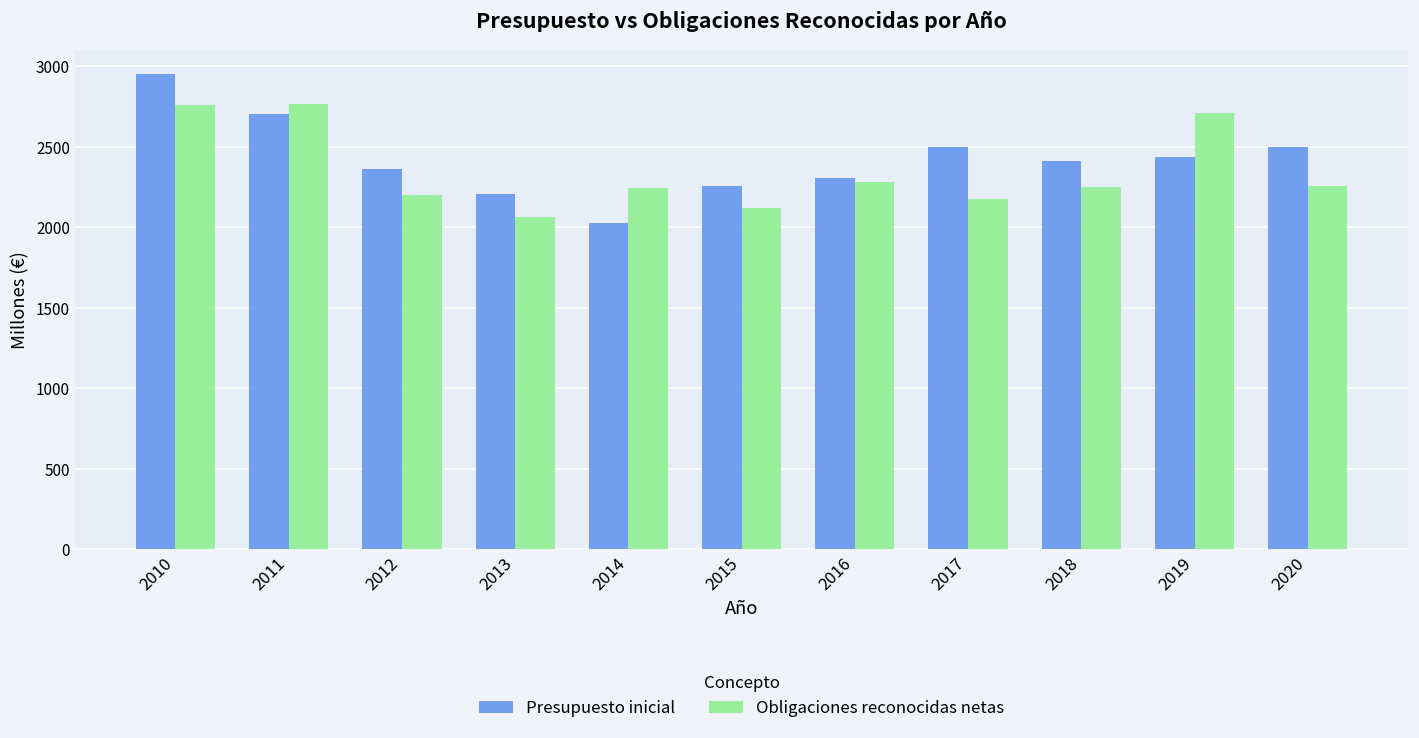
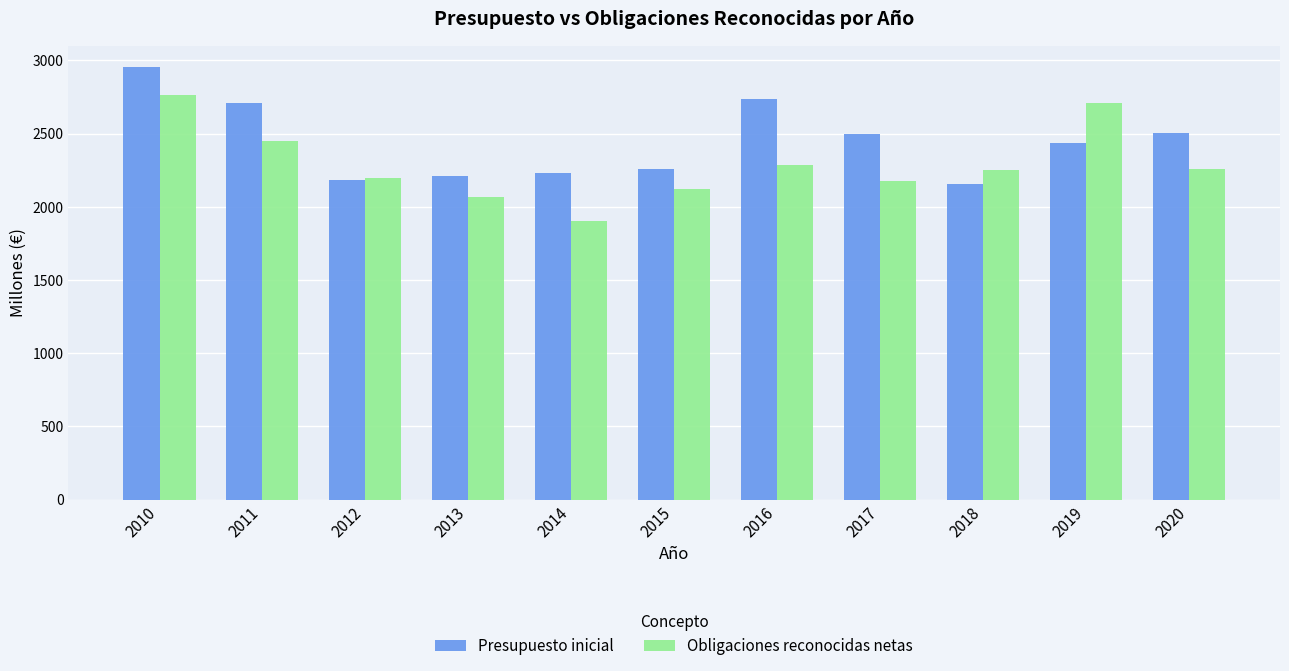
Obligaciones reconocidas netas, 2011: 2760 -> 2450
Presupuesto inicial, 2012: 2360 -> 2180
Presupuesto inicial, 2014: 2030 -> 2230
Obligaciones reconocidas netas, 2014: 2240 -> 1900
Presupuesto inicial, 2016: 2310 -> 2740
Presupuesto inicial, 2018: 2410 -> 2150
